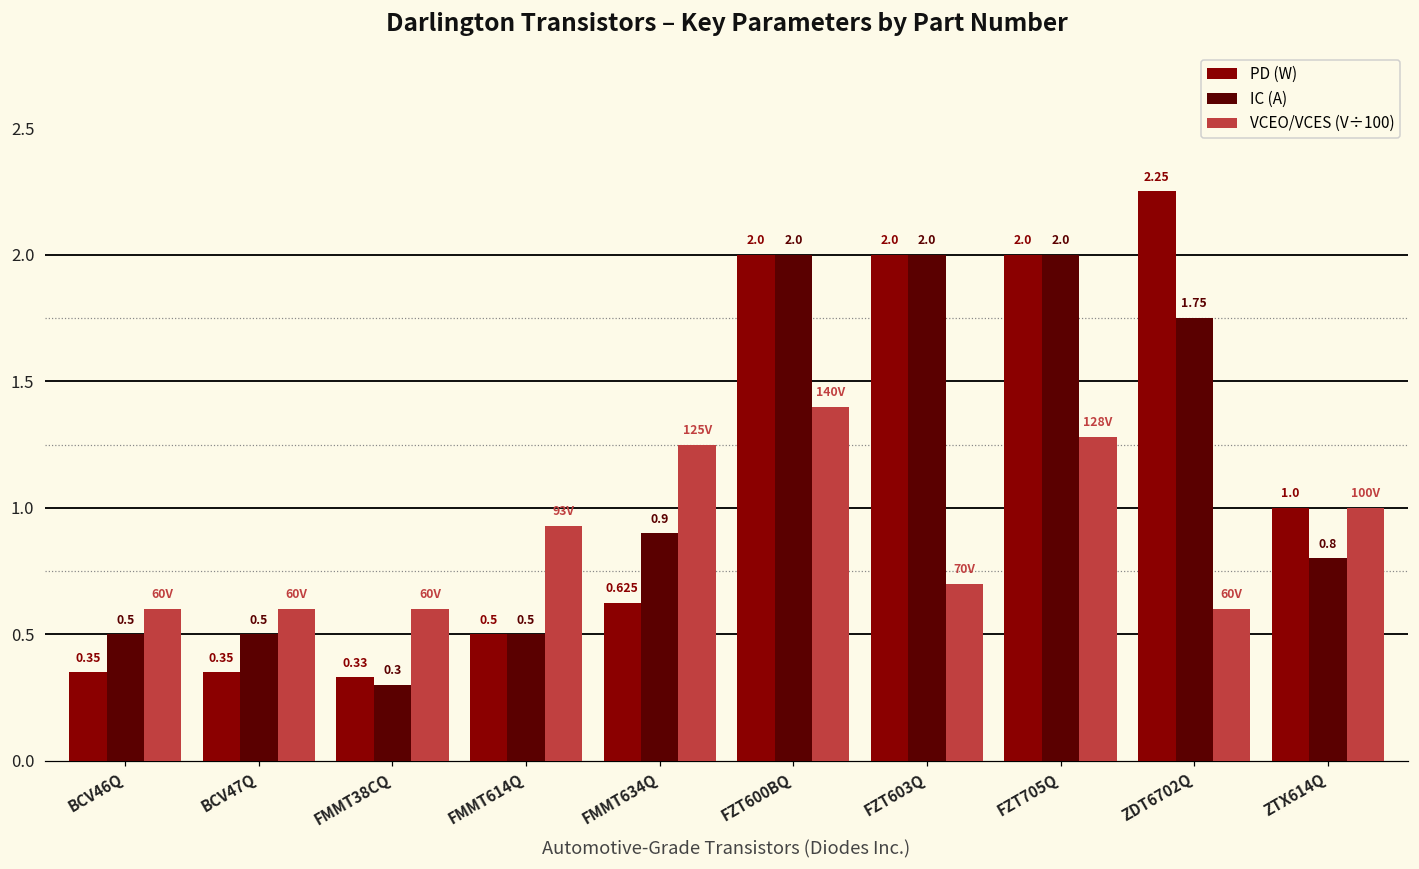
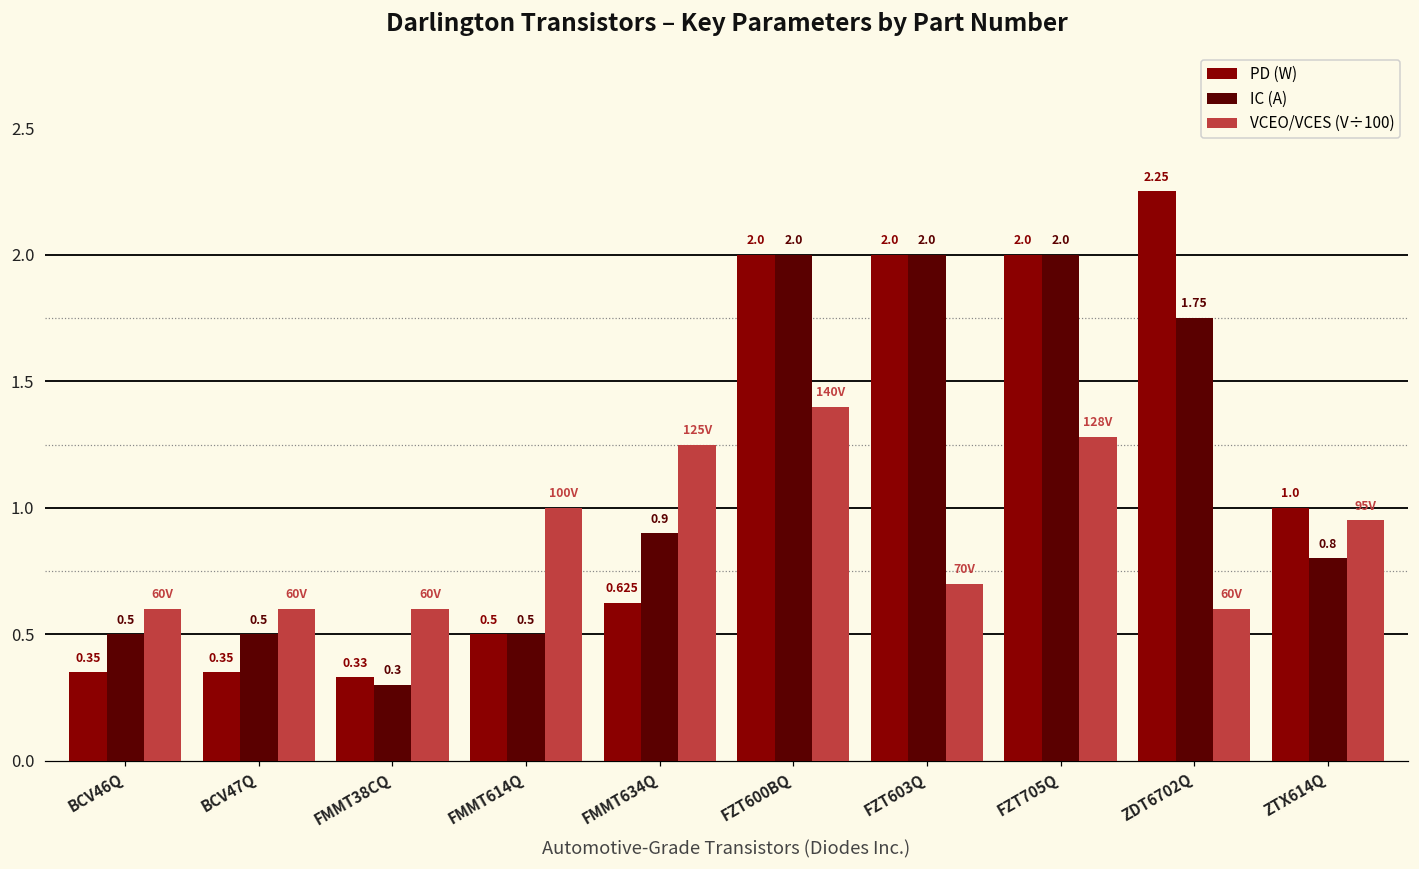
VCEO/VCES (V÷100), FMMT614Q: 93V -> 100V
VCEO/VCES (V÷100), ZTX614Q: 100V -> 95V
